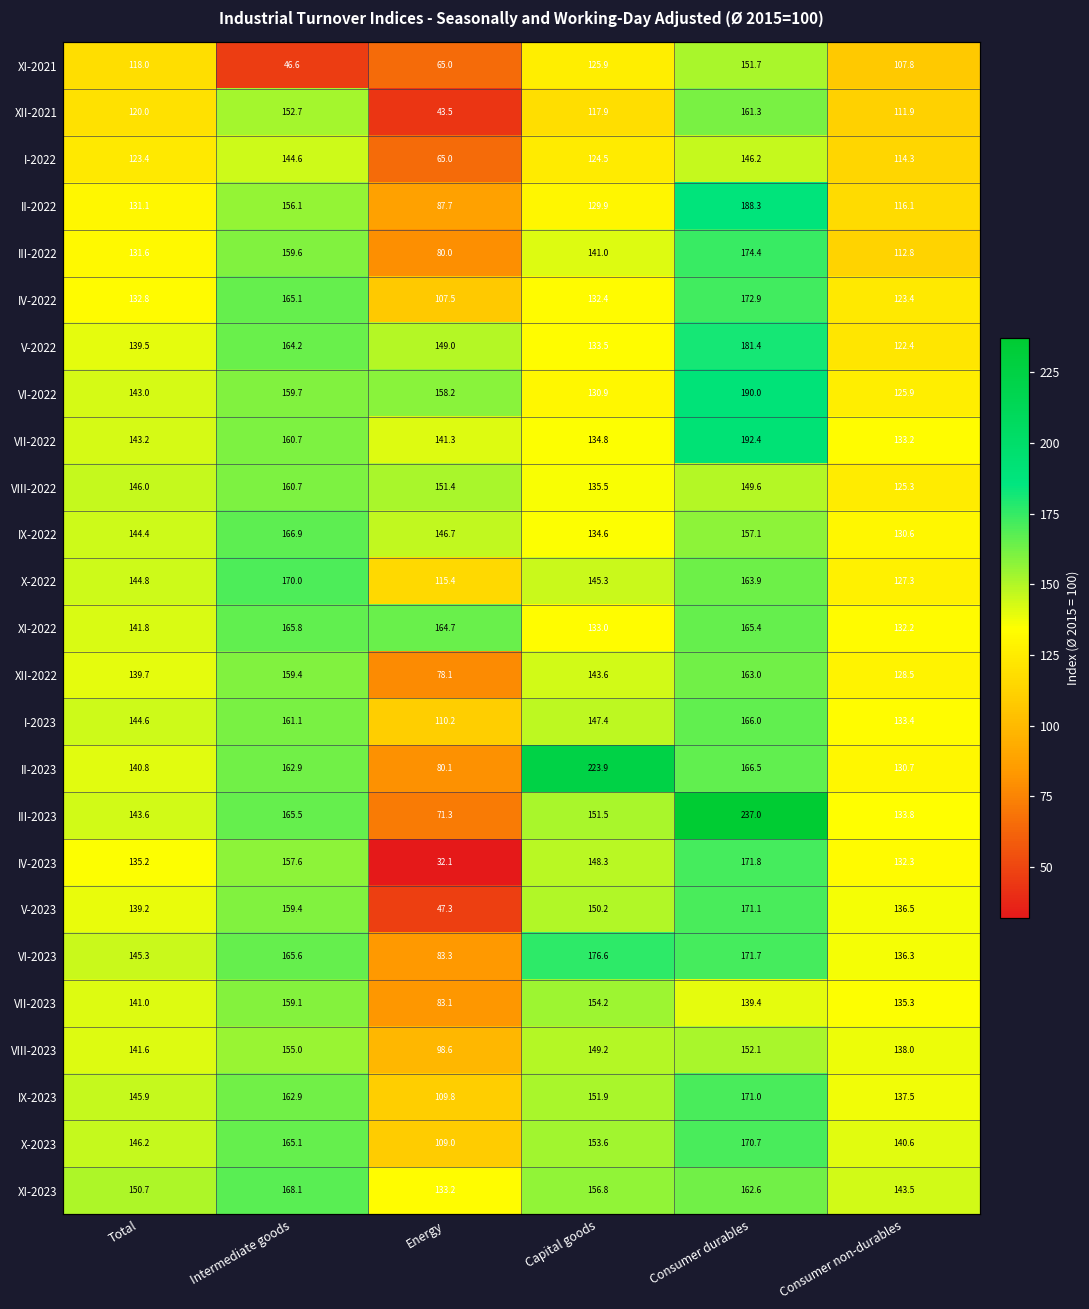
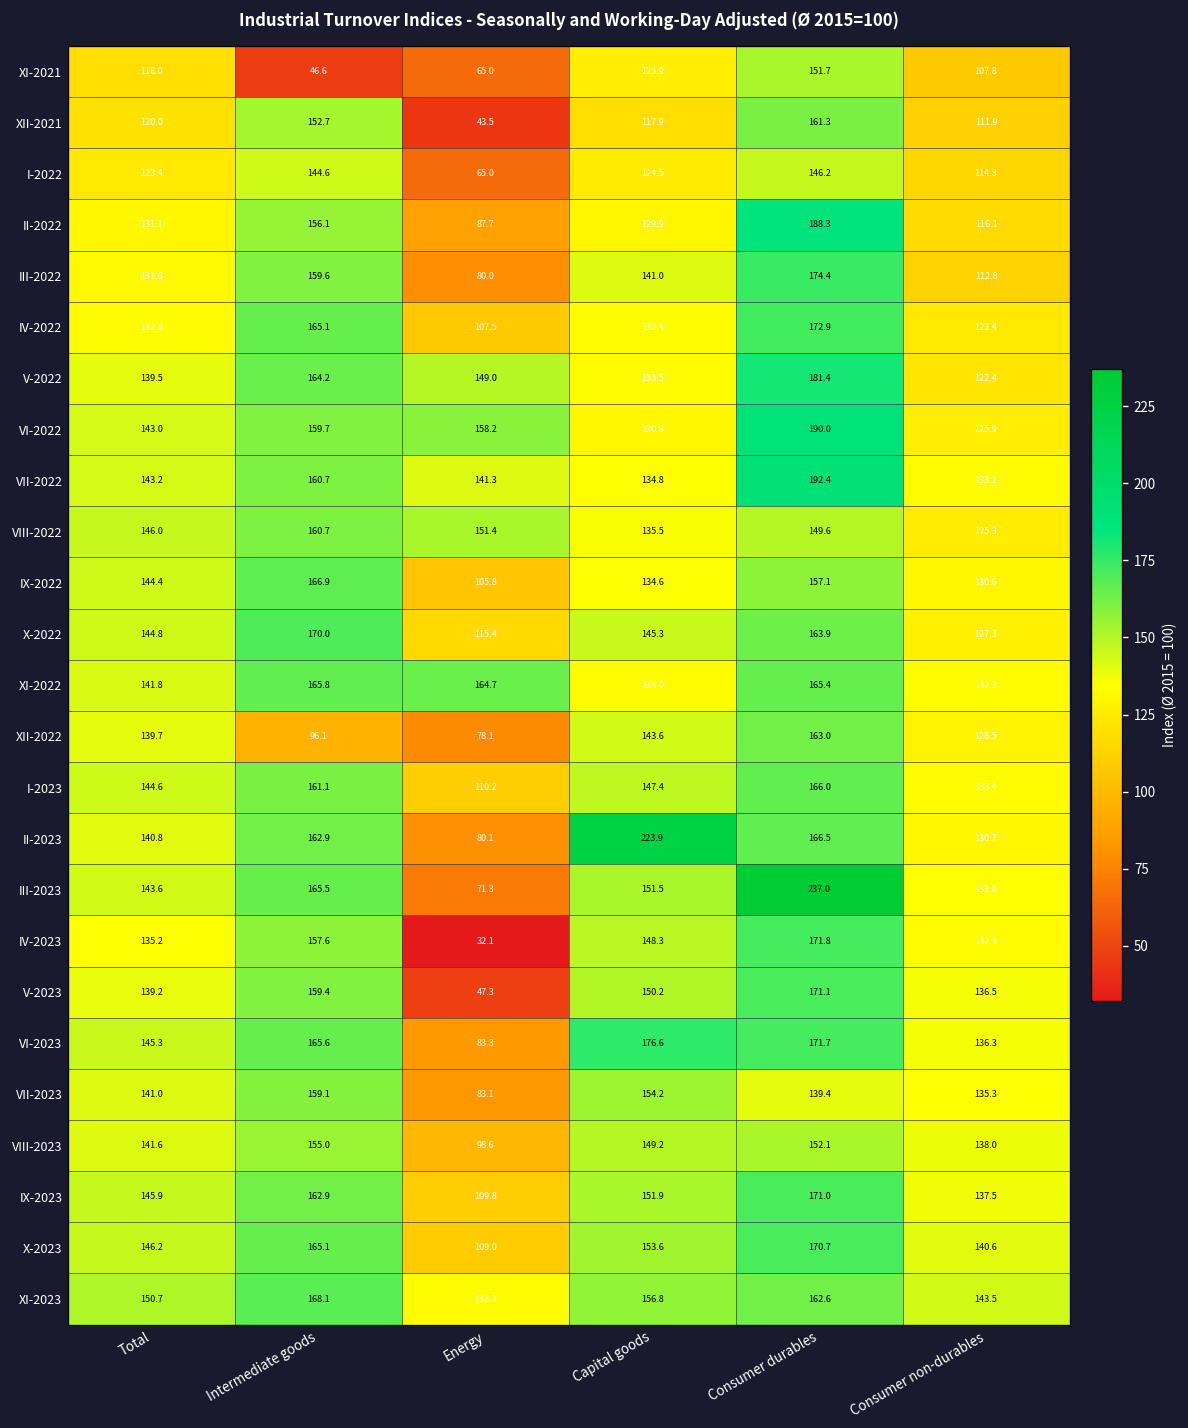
IX-2022, Energy: 146.7 -> 105.8
XII-2022, Intermediate goods: 159.4 -> 96.1
